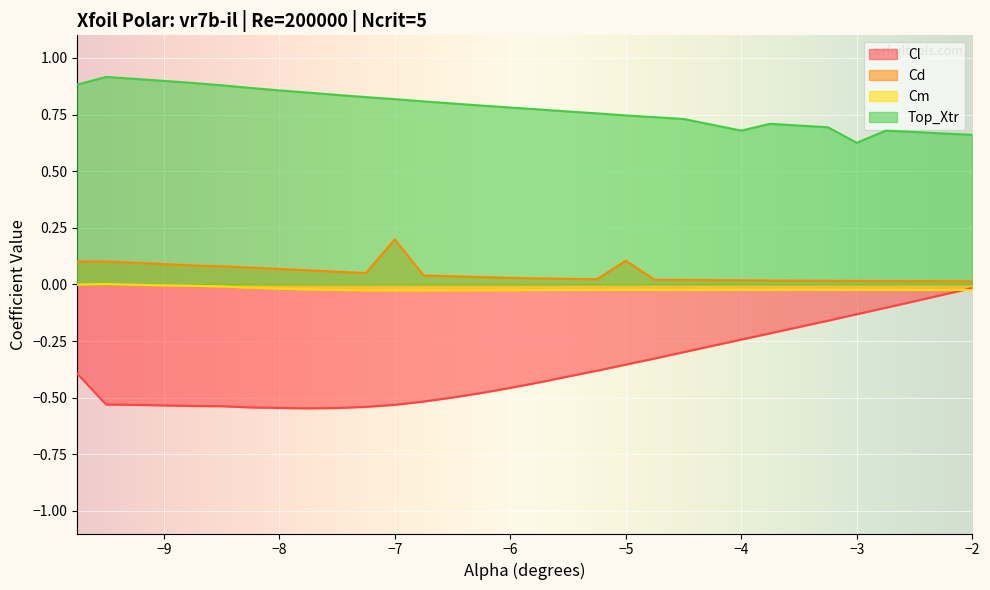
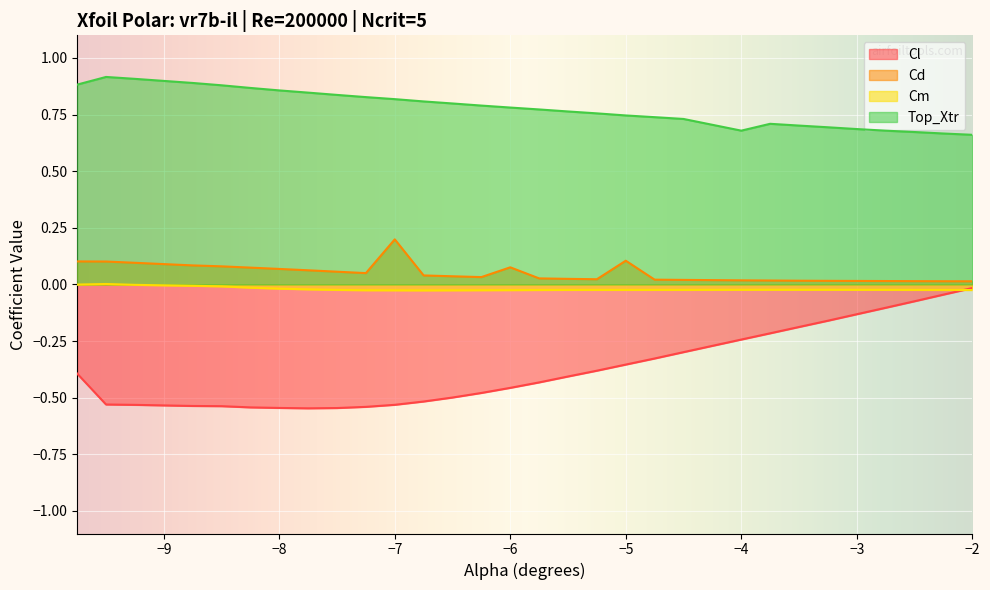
Cd, −6: 0.03 -> 0.08
Top_Xtr, −3: 0.63 -> 0.69
